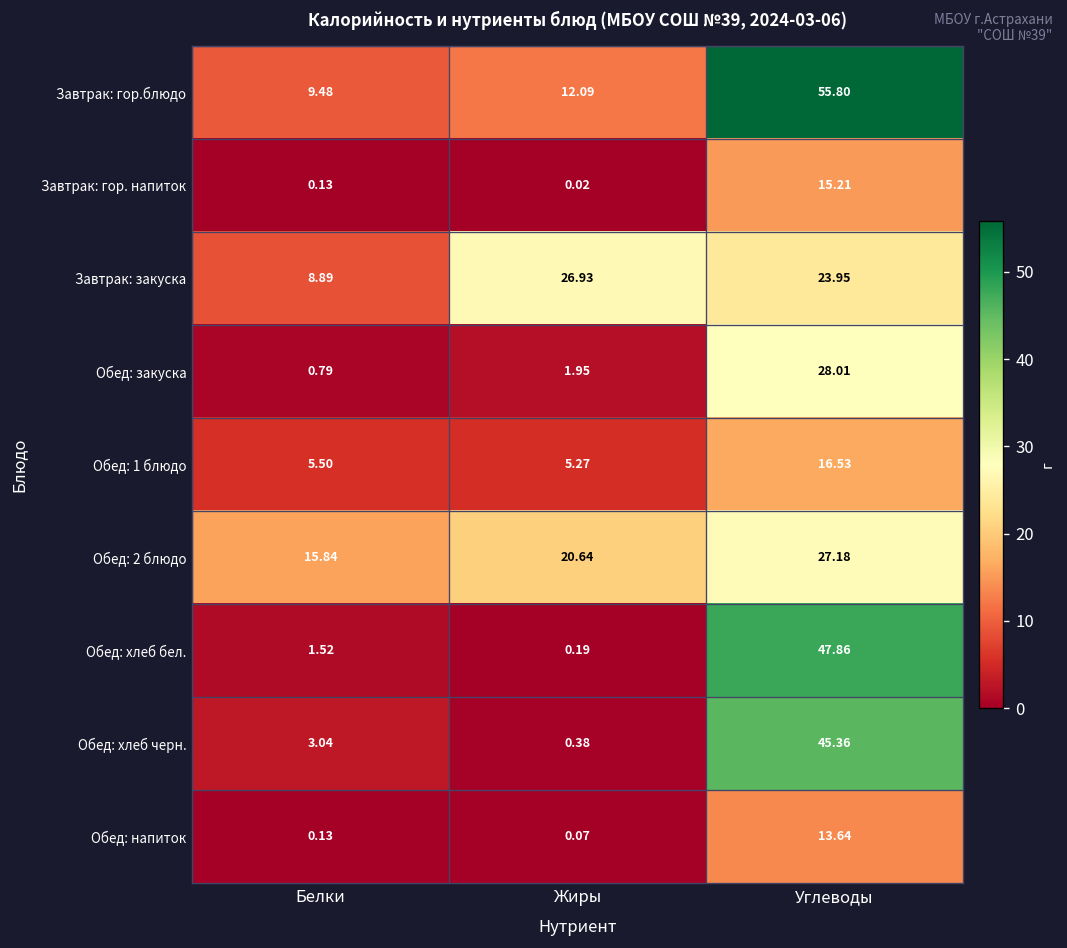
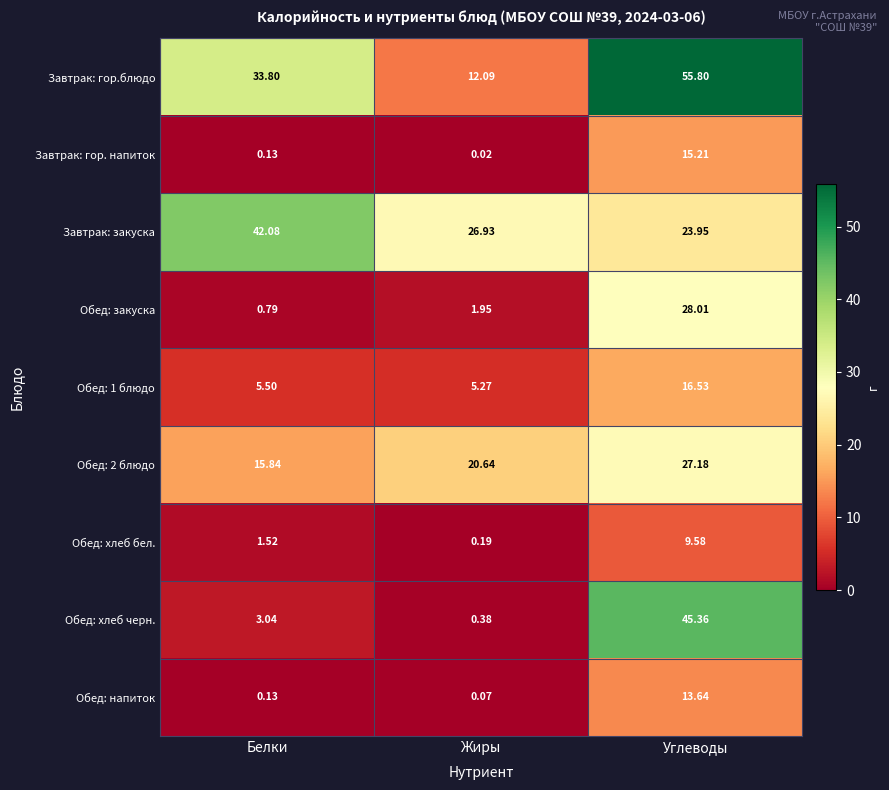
Завтрак: гор.блюдо, Белки: 9.48 -> 33.80
Завтрак: закуска, Белки: 8.89 -> 42.08
Обед: хлеб бел., Углеводы: 47.86 -> 9.58
